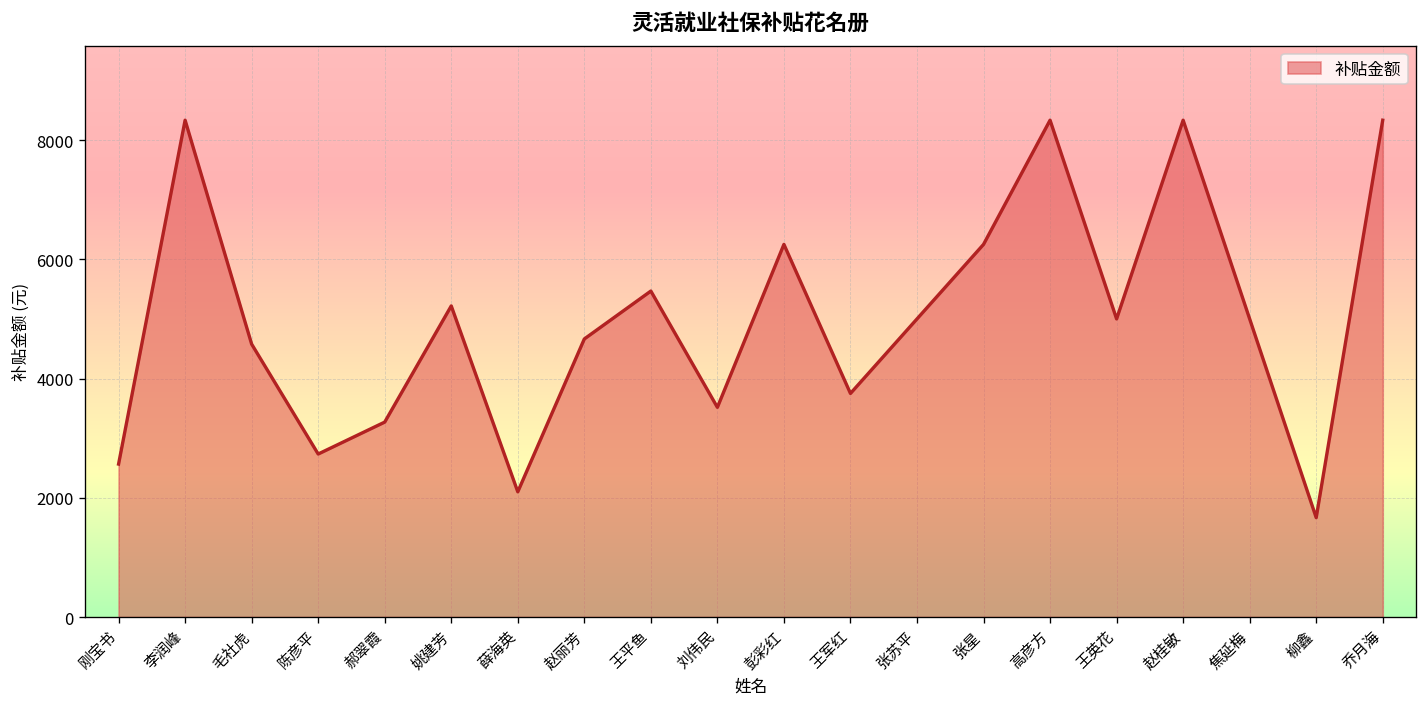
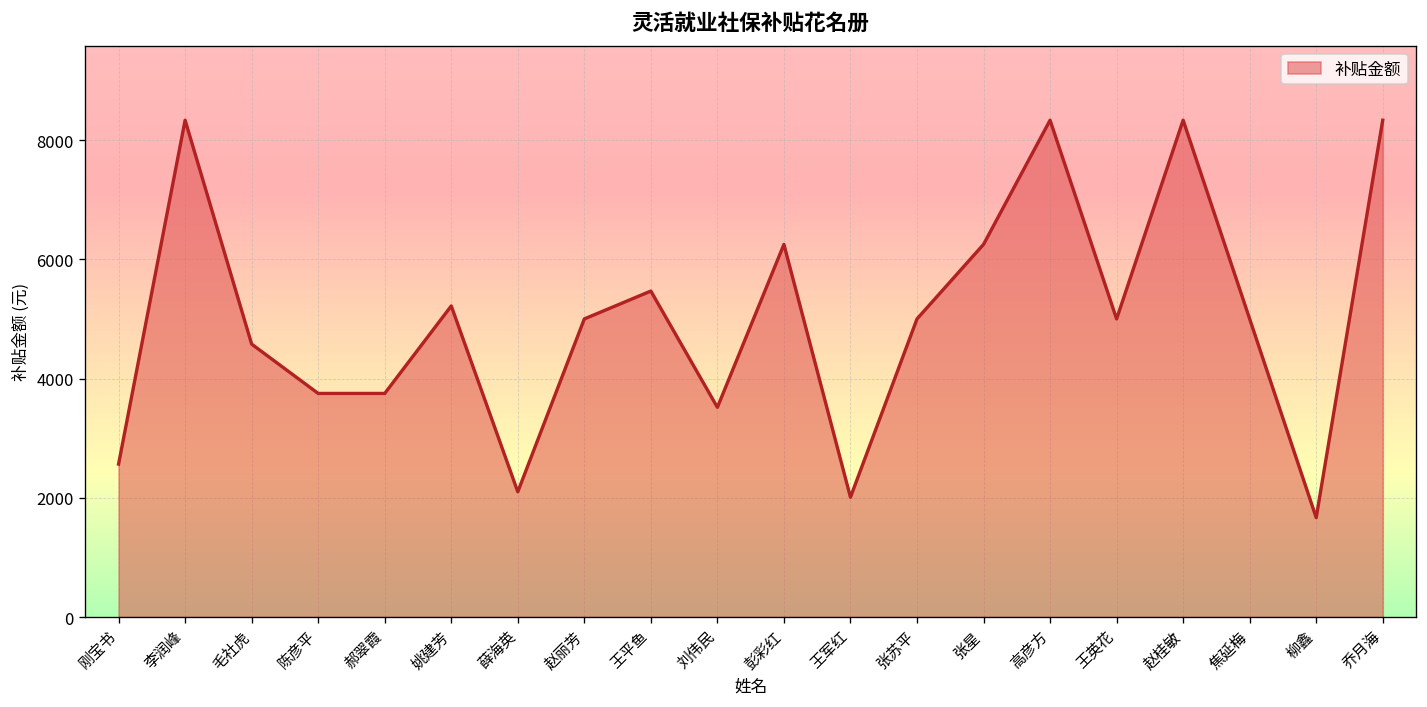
陈彦平: 2700 -> 3800
郝翠霞: 3300 -> 3800
赵丽芳: 4700 -> 5000
王军红: 3800 -> 2000
